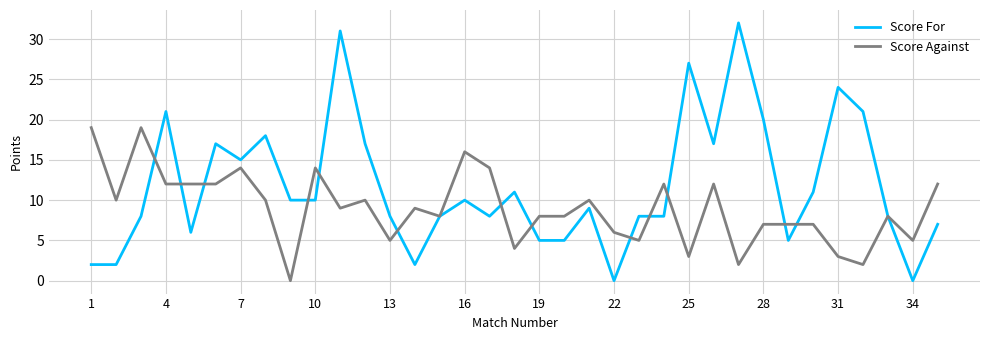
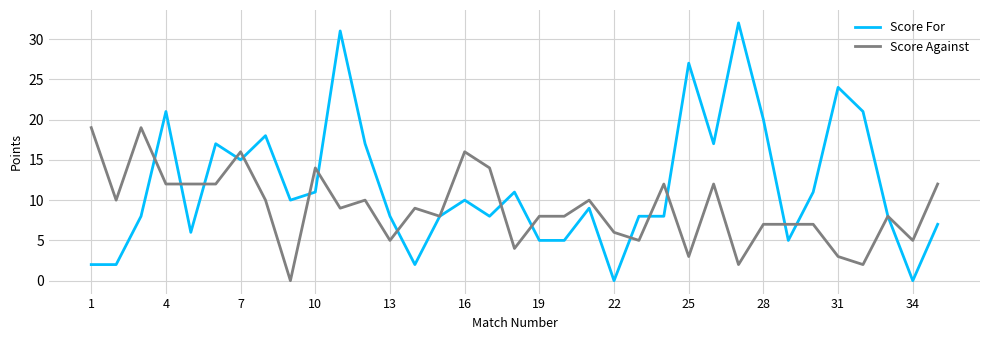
Score Against, 7: 14 -> 16
Score For, 10: 10 -> 11
